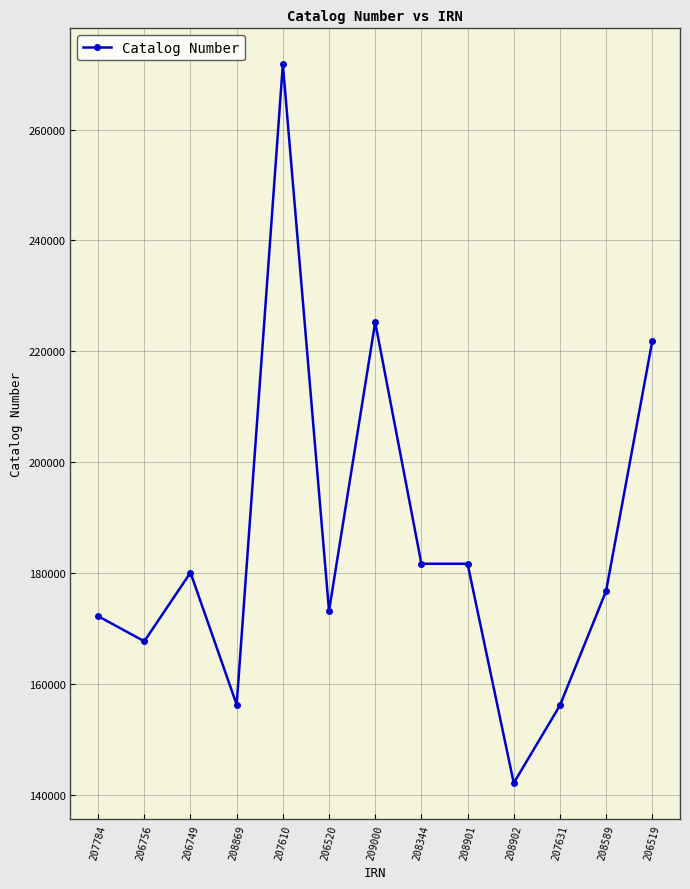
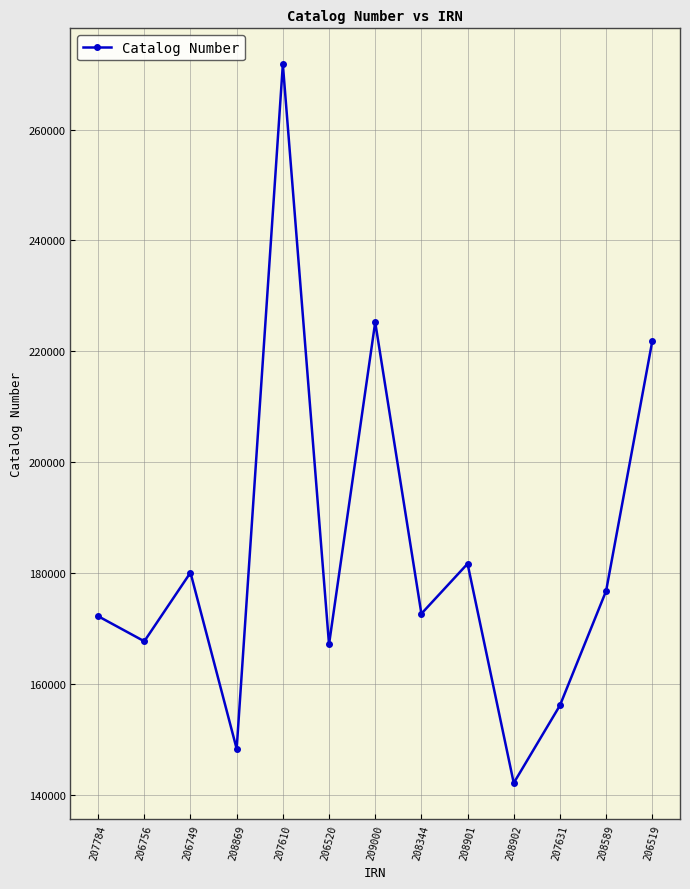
208869: 156000 -> 148000
206520: 173000 -> 167000
208344: 182000 -> 173000
